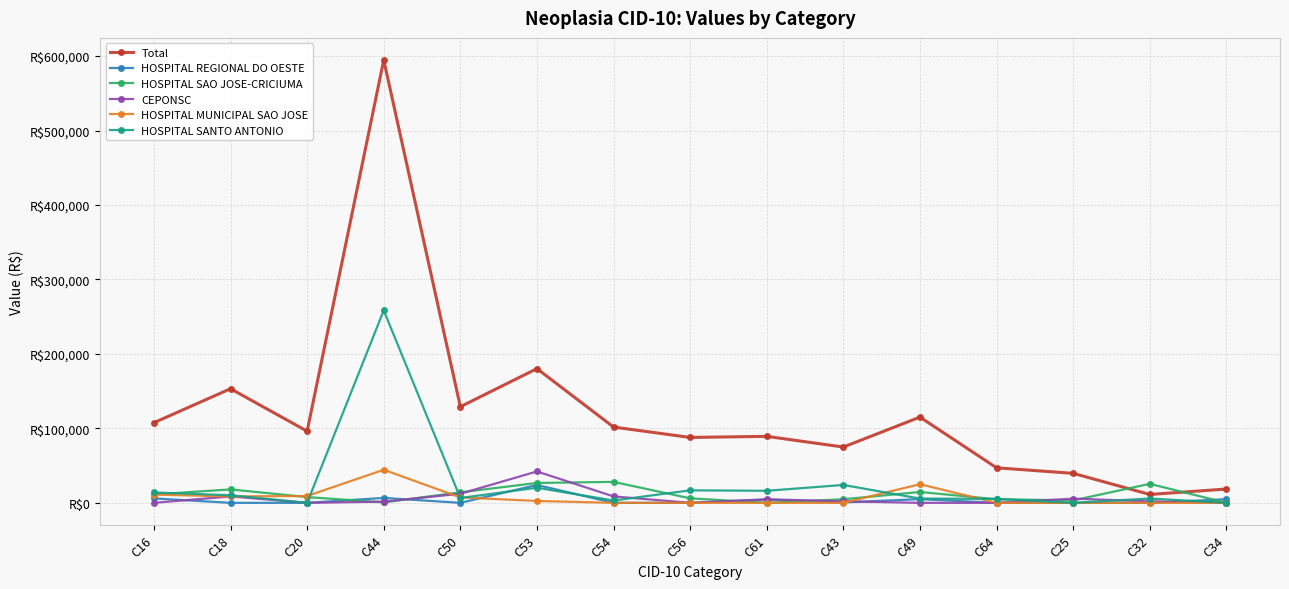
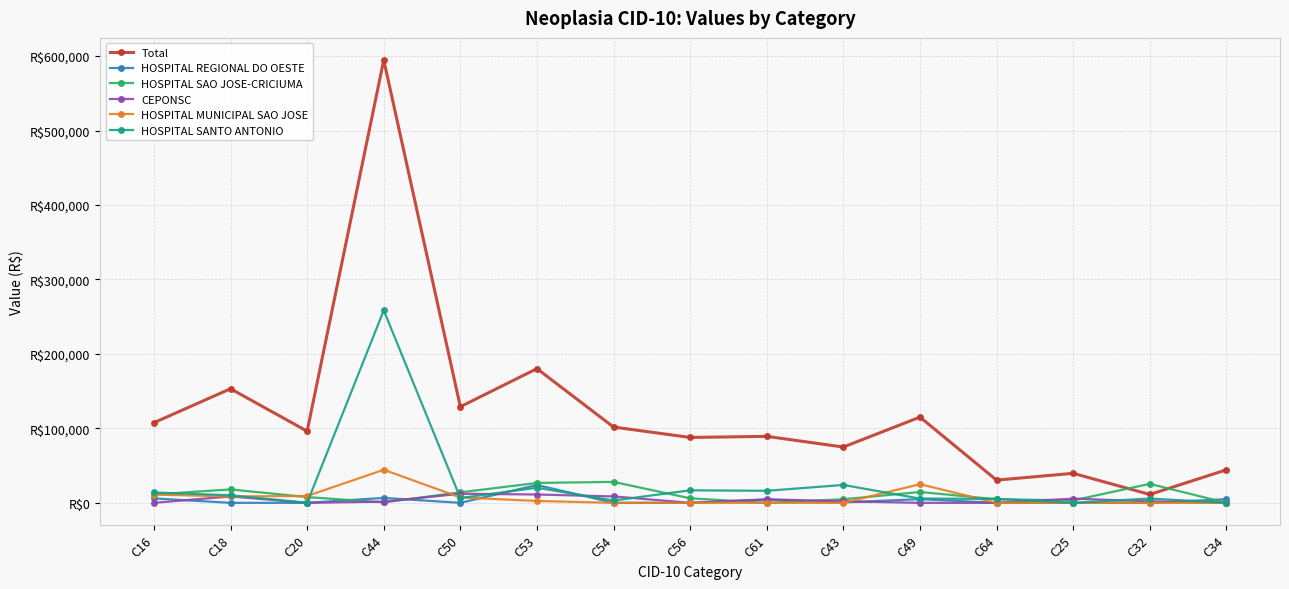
CEPONSC, C53: R$40,000 -> R$10,000
Total, C64: R$50,000 -> R$30,000
Total, C34: R$20,000 -> R$40,000
